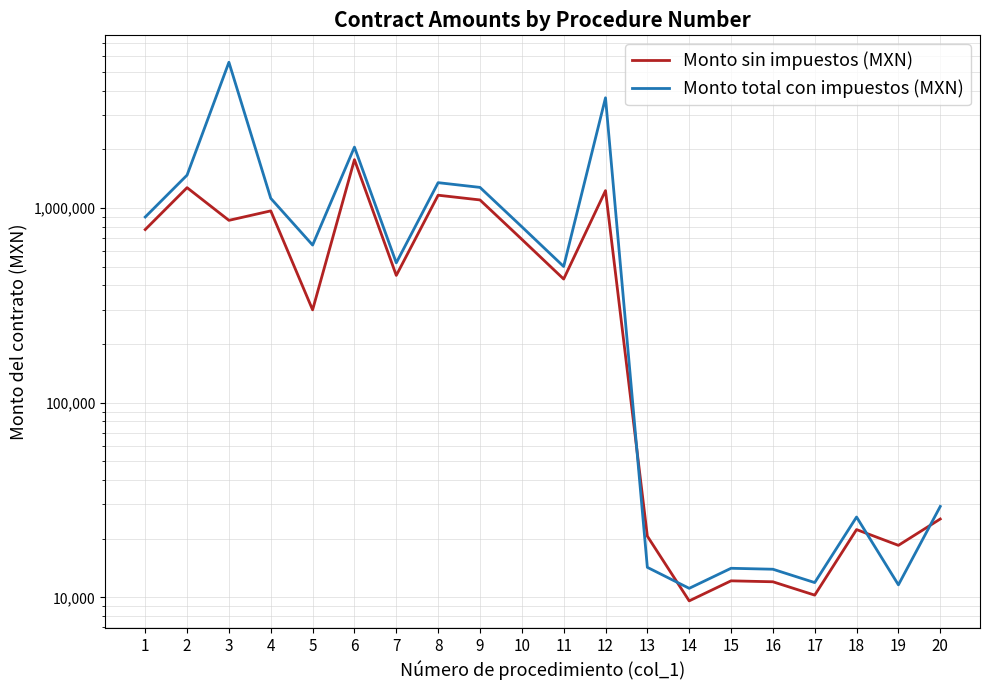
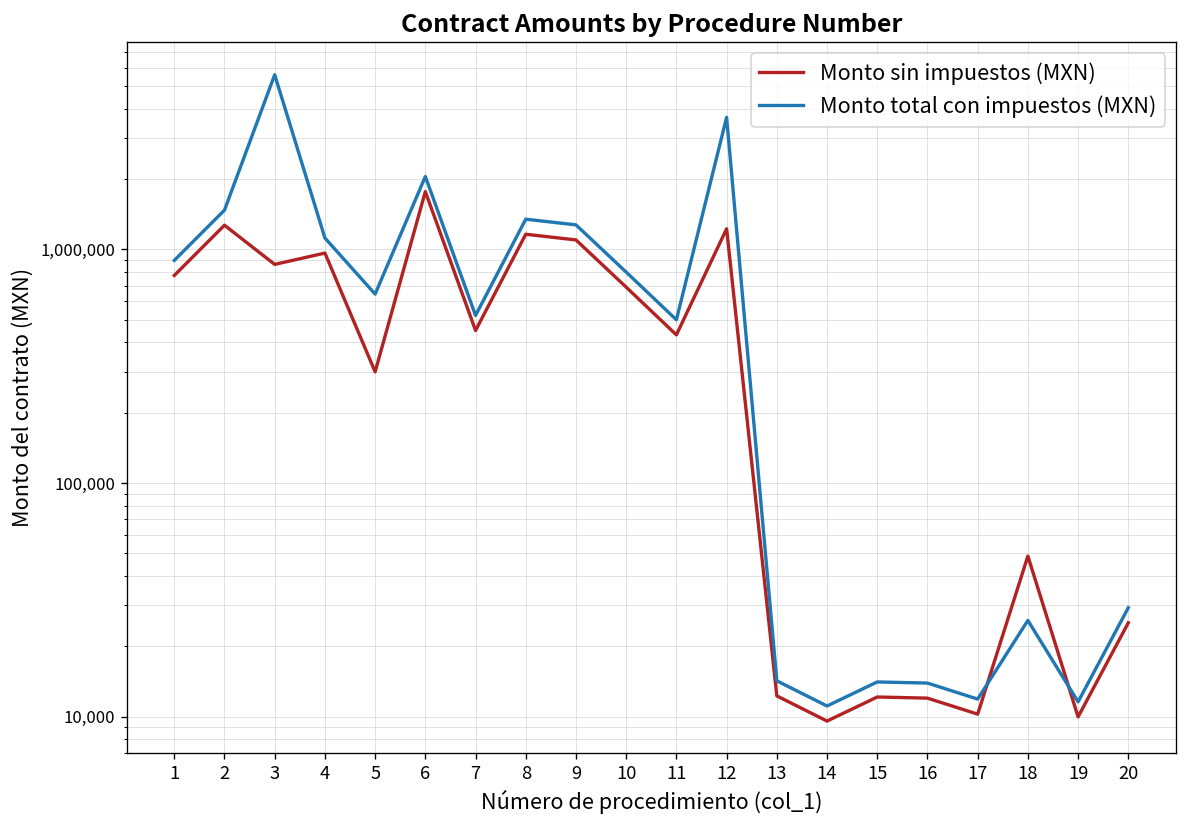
Monto sin impuestos (MXN), 13: 21,000 -> 12,000
Monto sin impuestos (MXN), 18: 22,000 -> 49,000
Monto sin impuestos (MXN), 19: 18,000 -> 10,000
